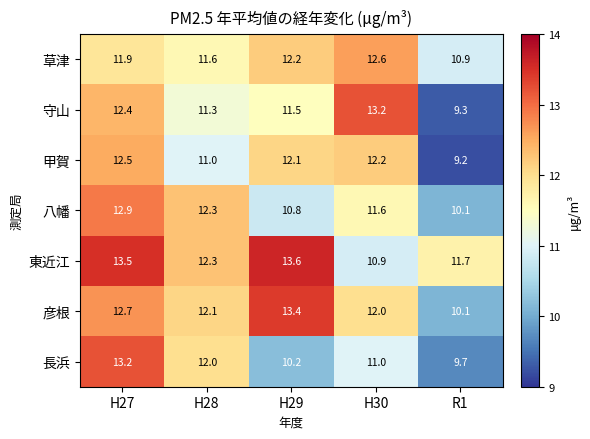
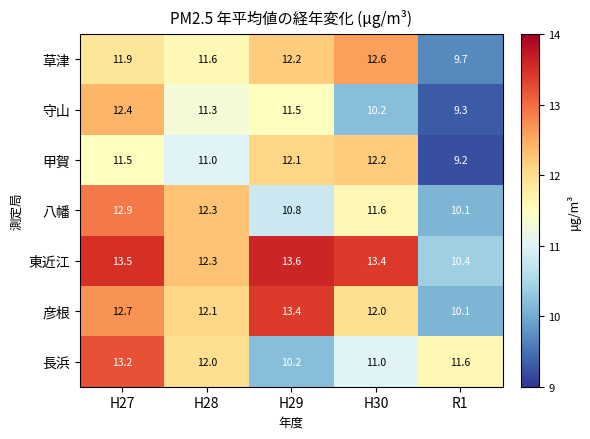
草津, R1: 10.9 -> 9.7
守山, H30: 13.2 -> 10.2
甲賀, H27: 12.5 -> 11.5
東近江, H30: 10.9 -> 13.4
東近江, R1: 11.7 -> 10.4
長浜, R1: 9.7 -> 11.6
